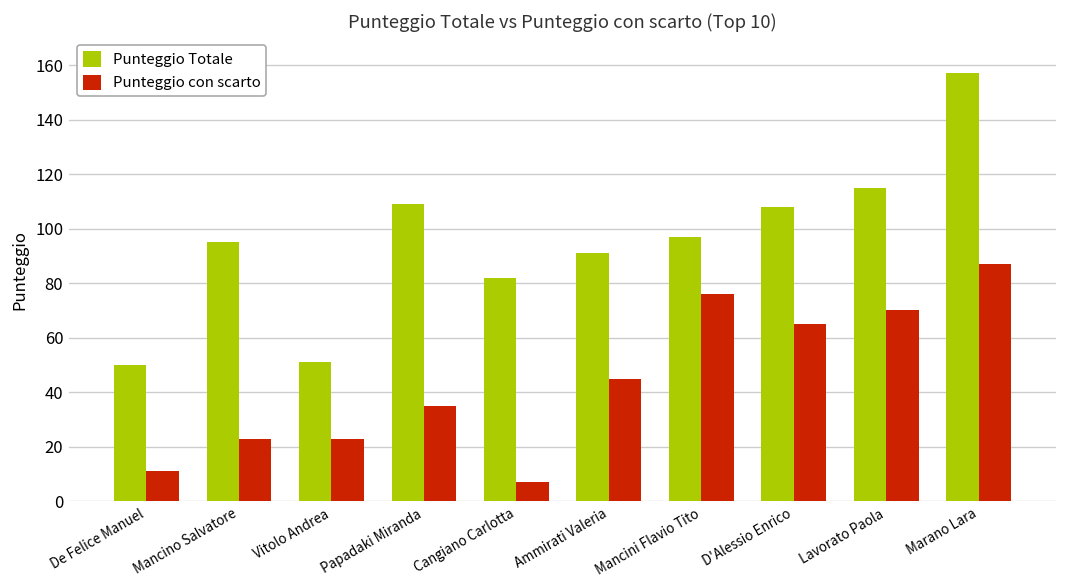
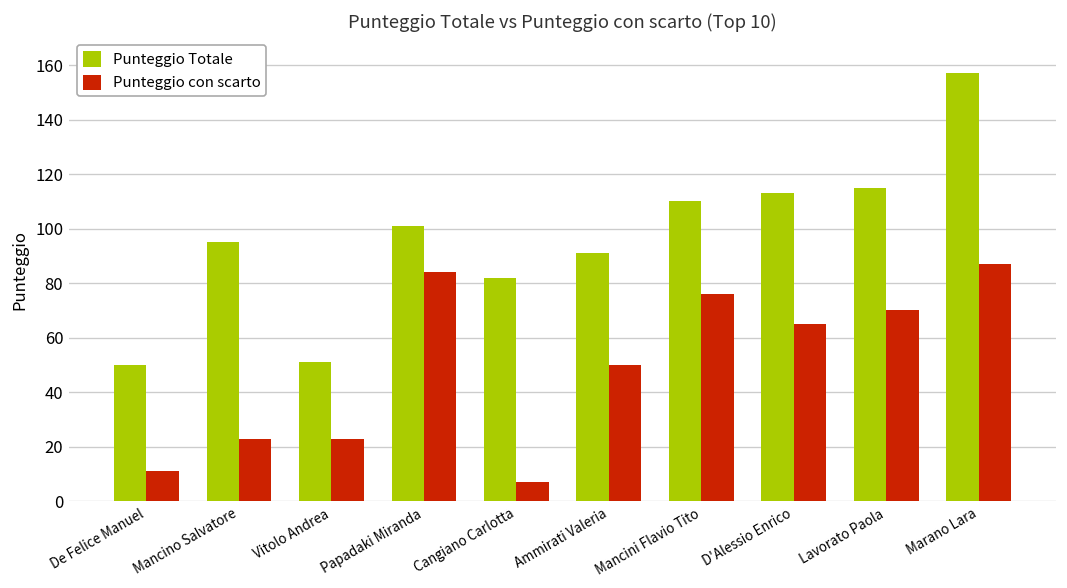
Punteggio Totale, Papadaki Miranda: 109 -> 101
Punteggio con scarto, Papadaki Miranda: 35 -> 84
Punteggio con scarto, Ammirati Valeria: 45 -> 50
Punteggio Totale, Mancini Flavio Tito: 97 -> 110
Punteggio Totale, D'Alessio Enrico: 108 -> 113
